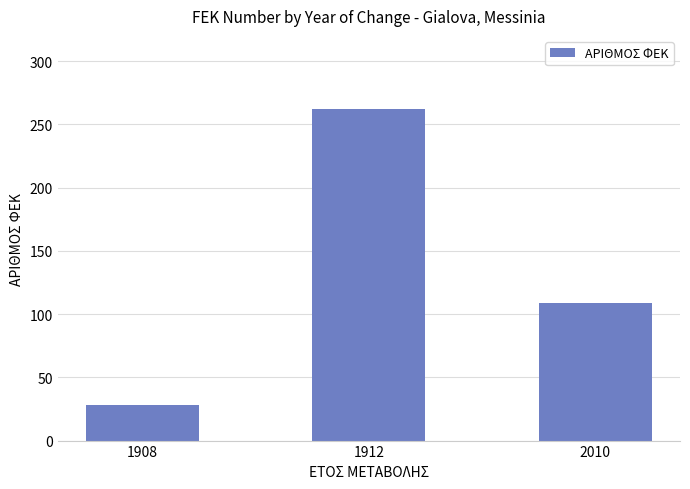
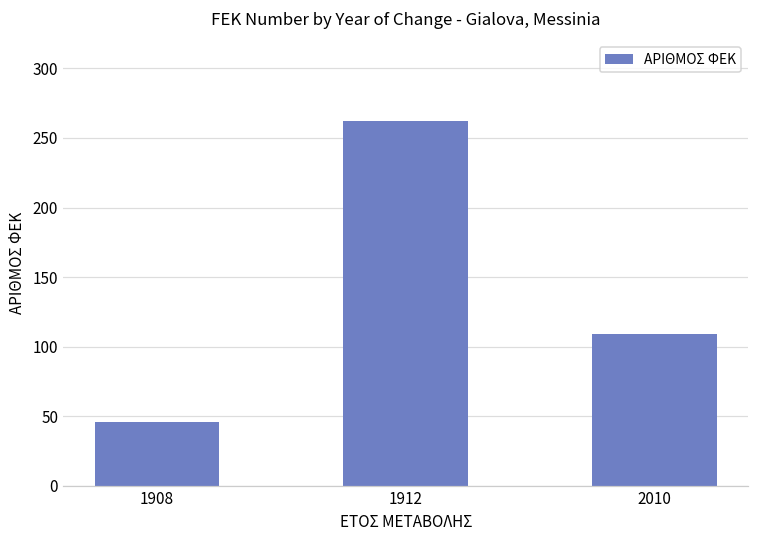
1908: 28 -> 46
